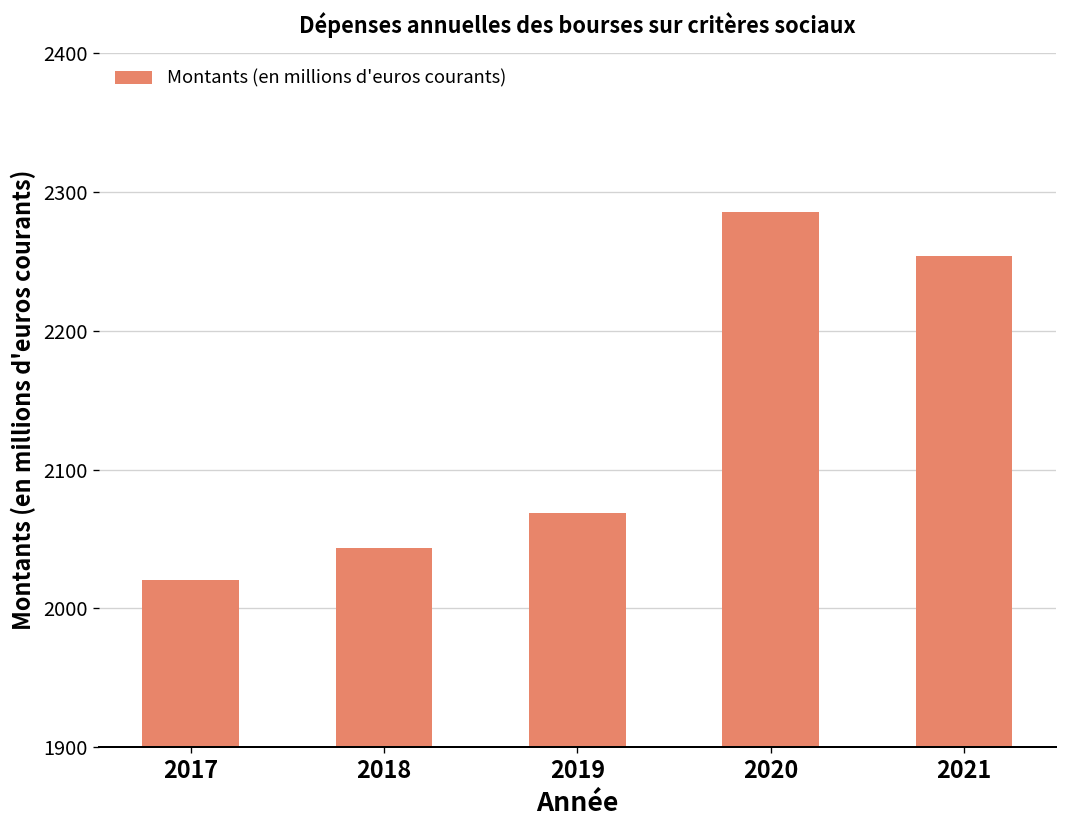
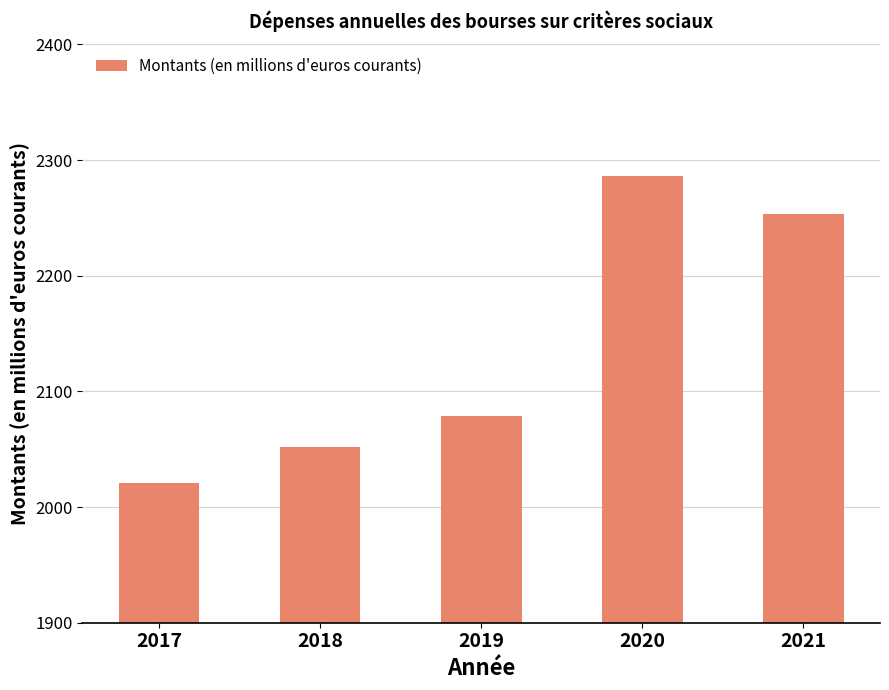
2018: 2044 -> 2052
2019: 2069 -> 2079
